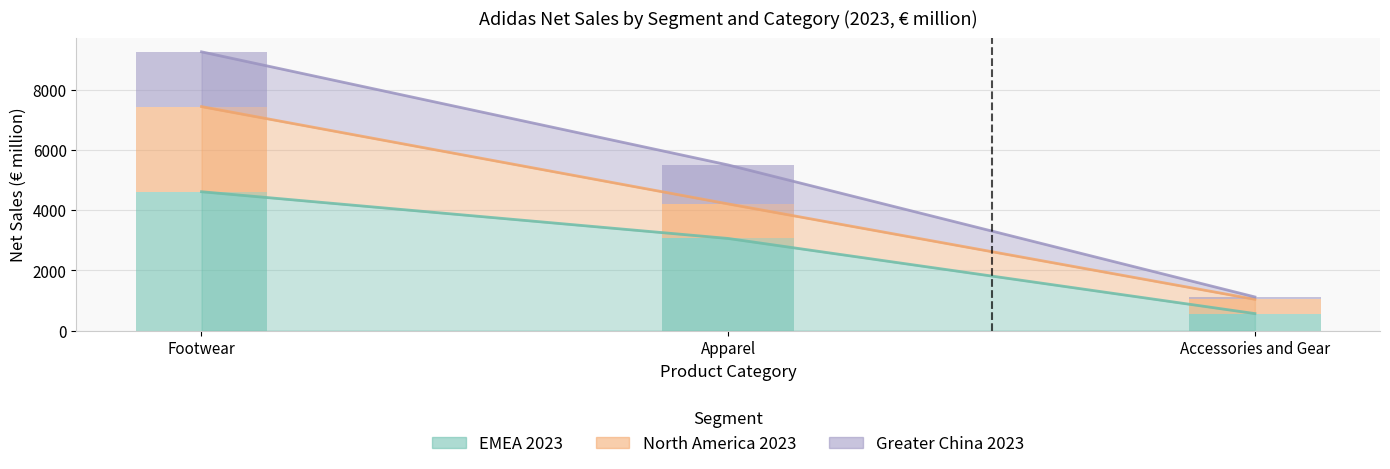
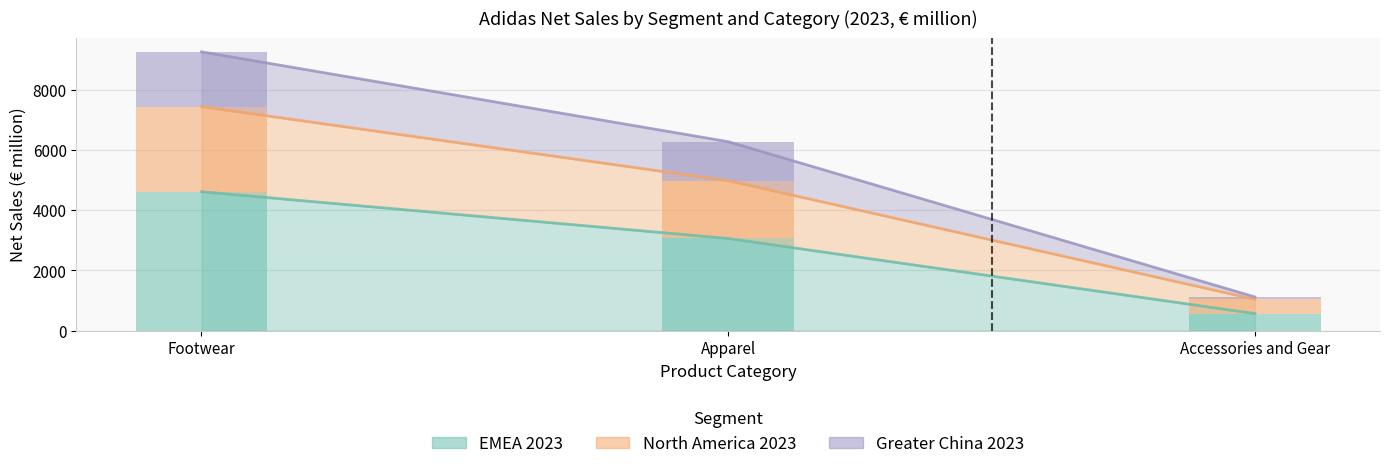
North America 2023, Apparel: 1100 -> 1900
